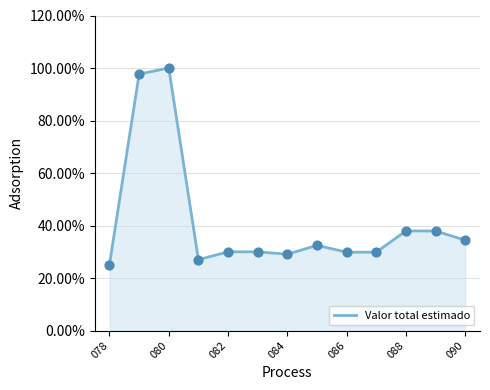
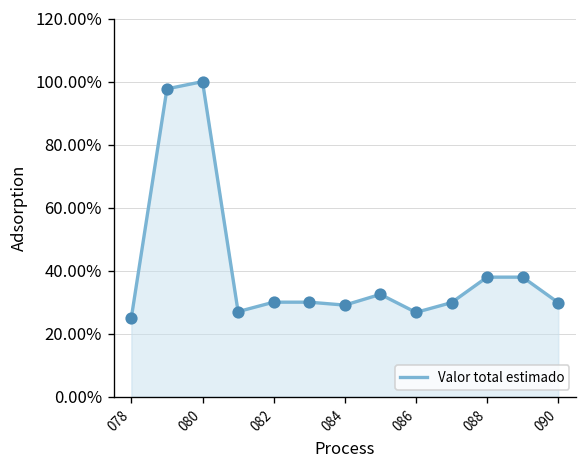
086: 30% -> 27%
090: 34% -> 30%
